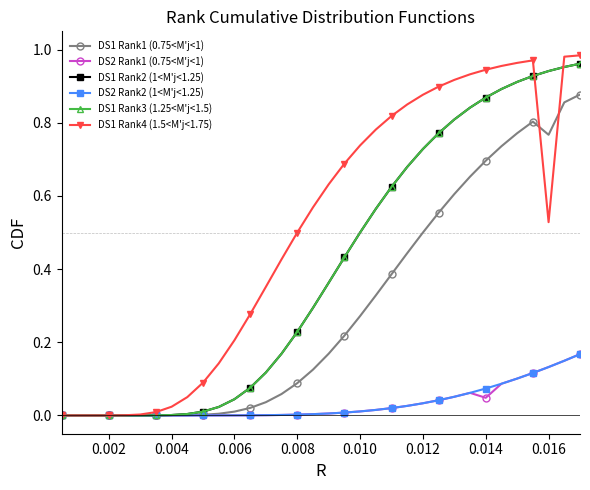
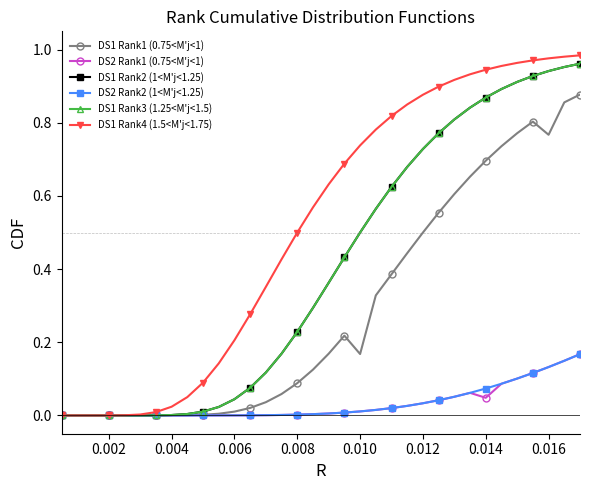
DS1 Rank1 (0.75<M'j<1), 0.010: 0.27 -> 0.17
DS1 Rank4 (1.5<M'j<1.75), 0.016: 0.53 -> 0.98
